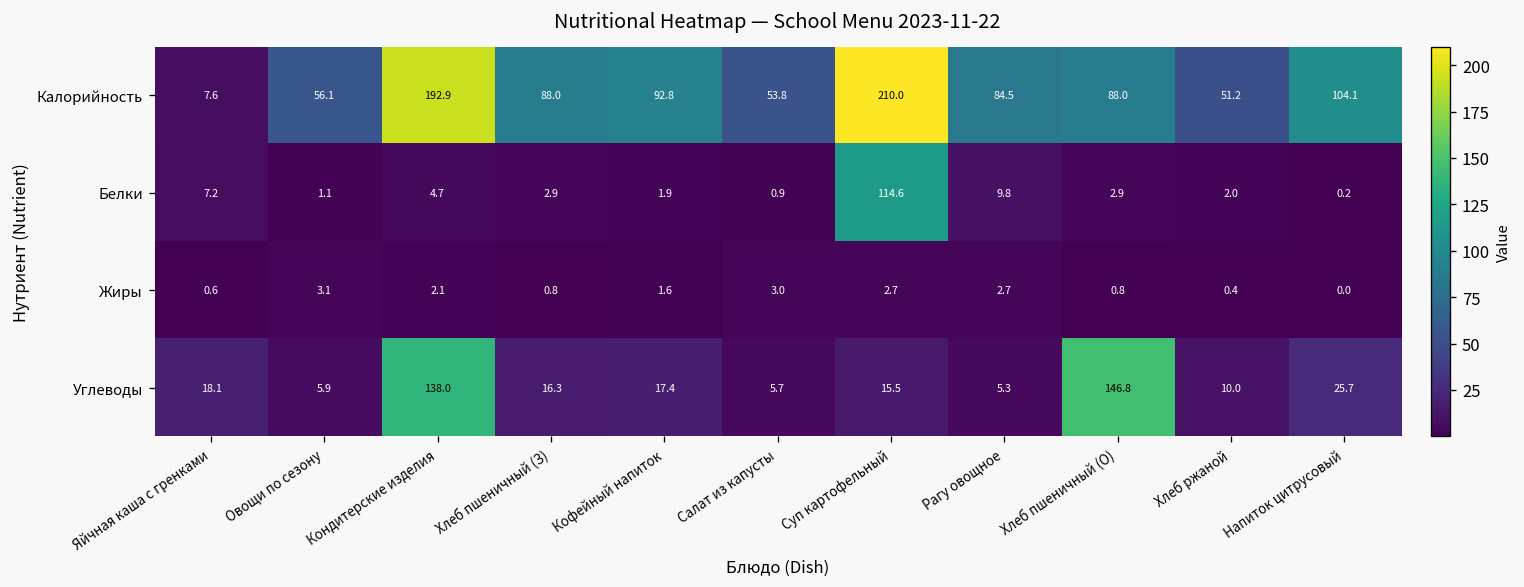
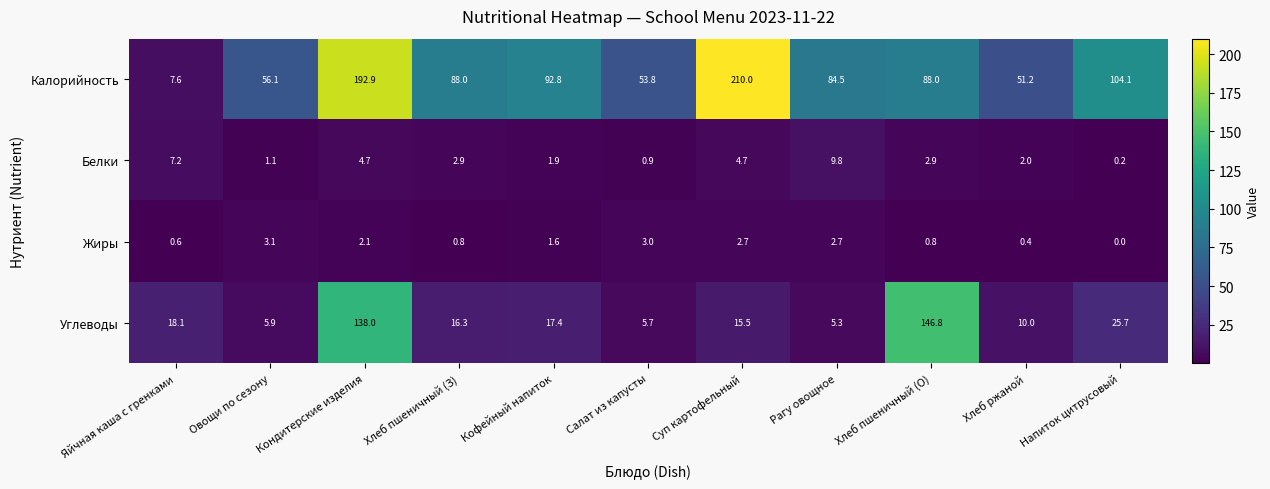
Белки, Суп картофельный: 114.6 -> 4.7
